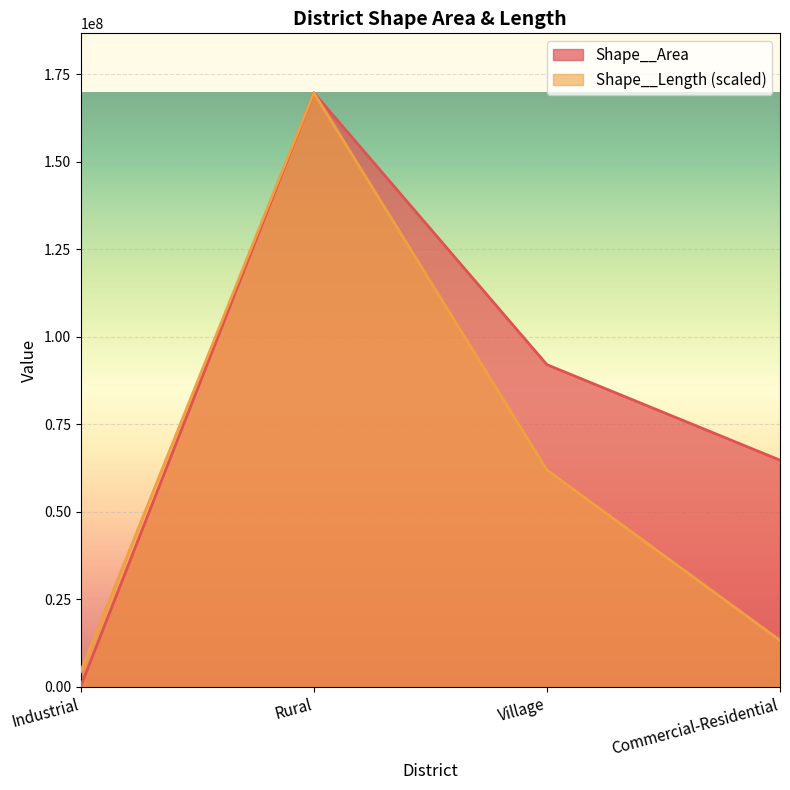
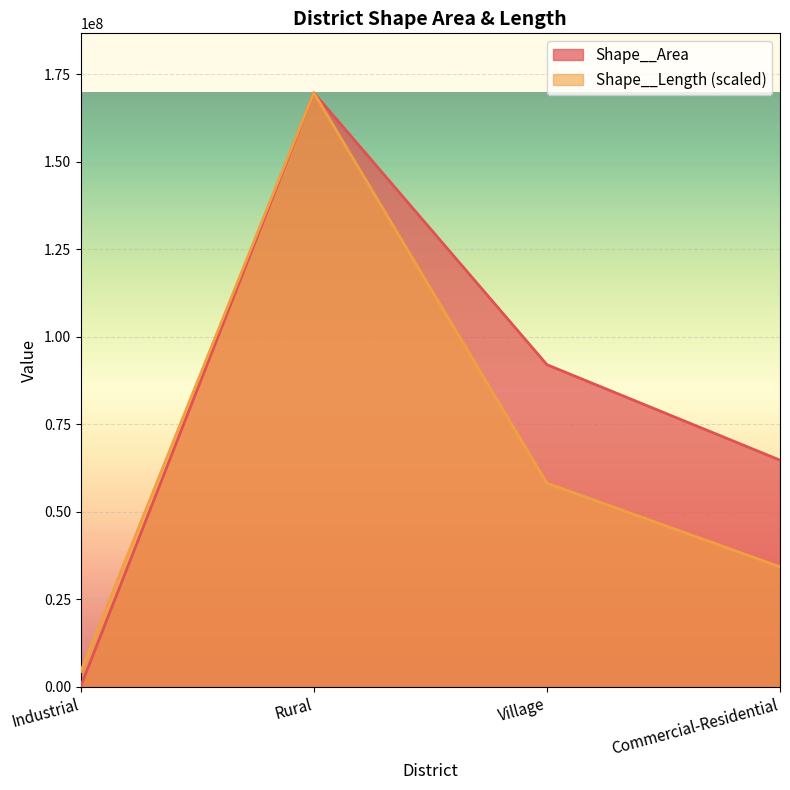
Shape__Length (scaled), Village: 62000000 -> 58000000
Shape__Length (scaled), Commercial-Residential: 13000000 -> 34000000
